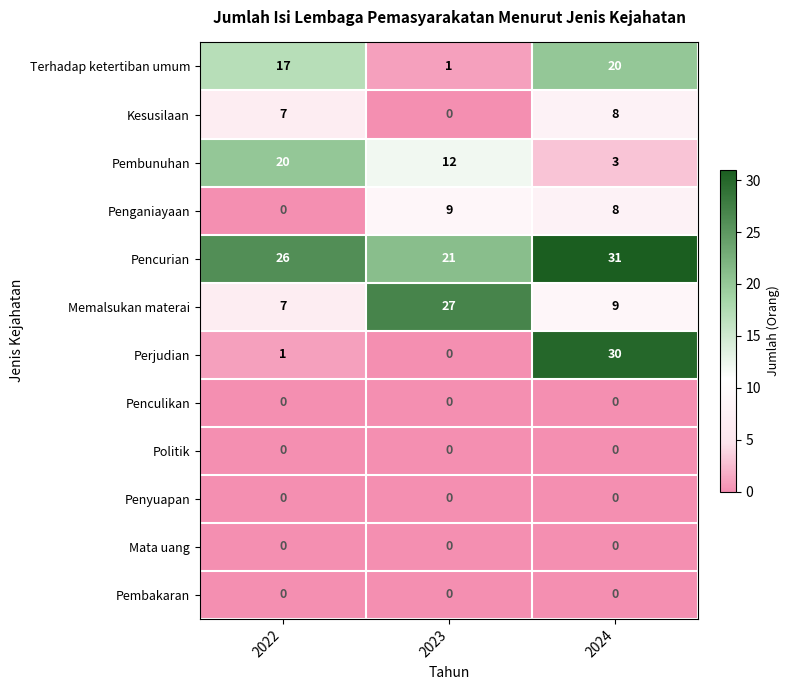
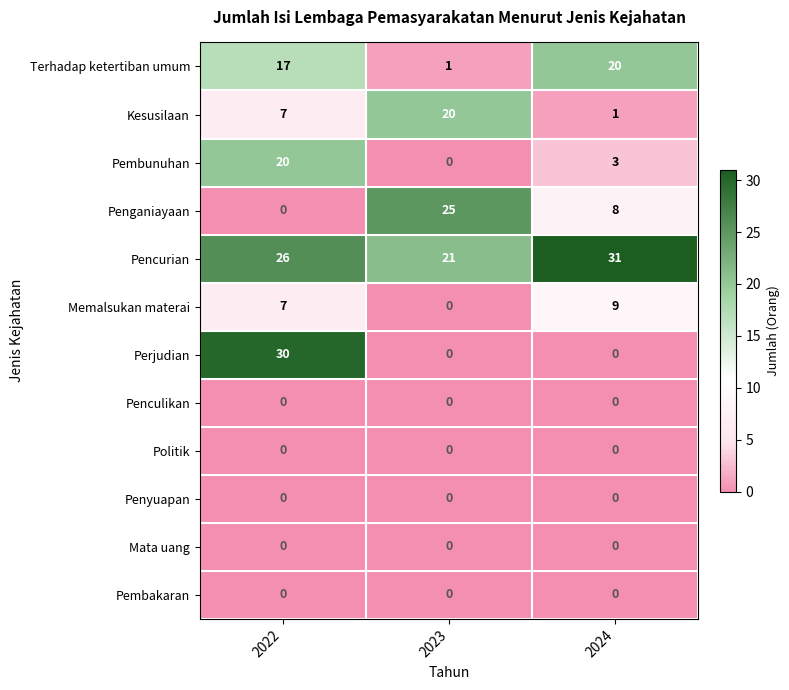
Kesusilaan, 2023: 0 -> 20
Kesusilaan, 2024: 8 -> 1
Pembunuhan, 2023: 12 -> 0
Penganiayaan, 2023: 9 -> 25
Memalsukan materai, 2023: 27 -> 0
Perjudian, 2022: 1 -> 30
Perjudian, 2024: 30 -> 0
